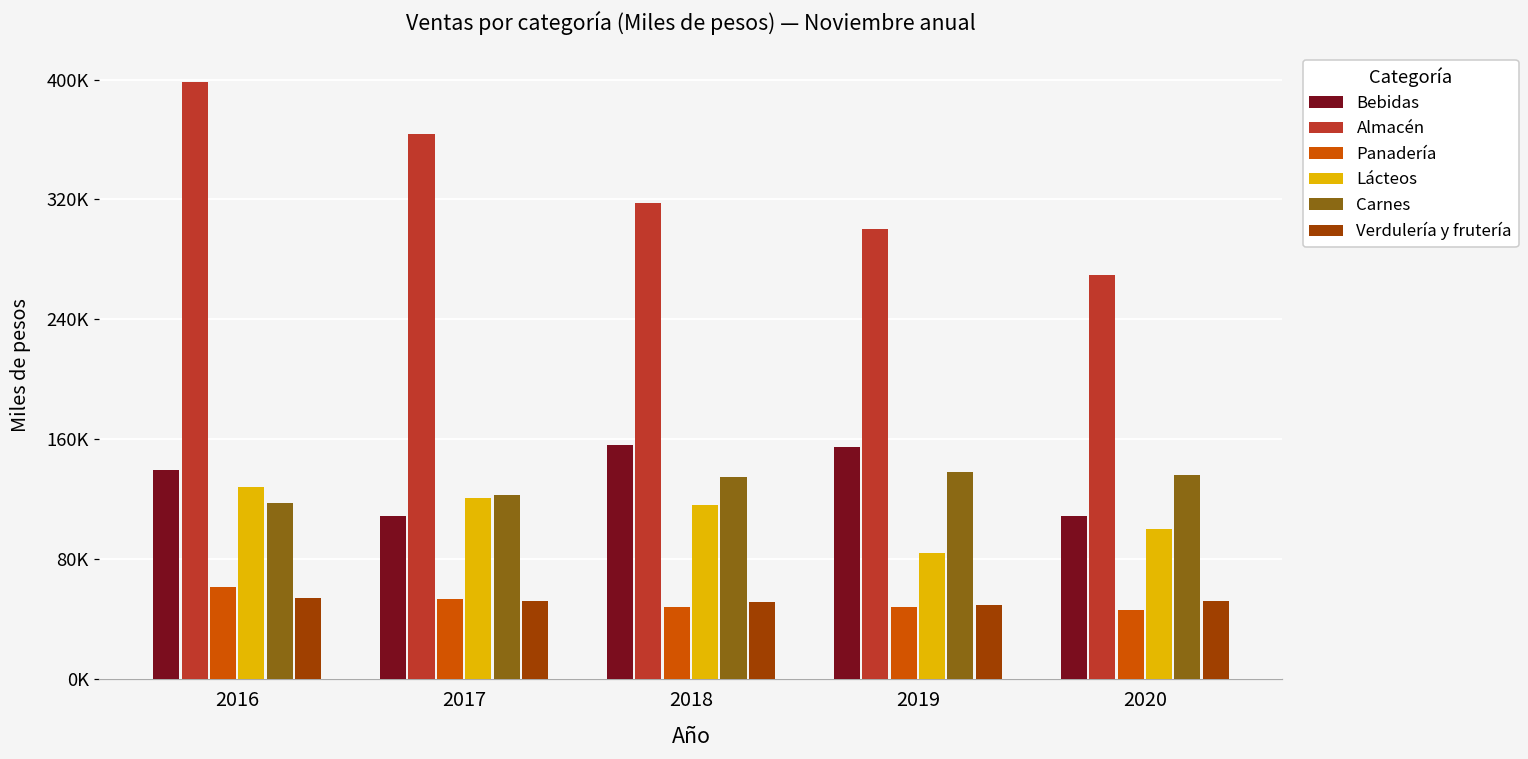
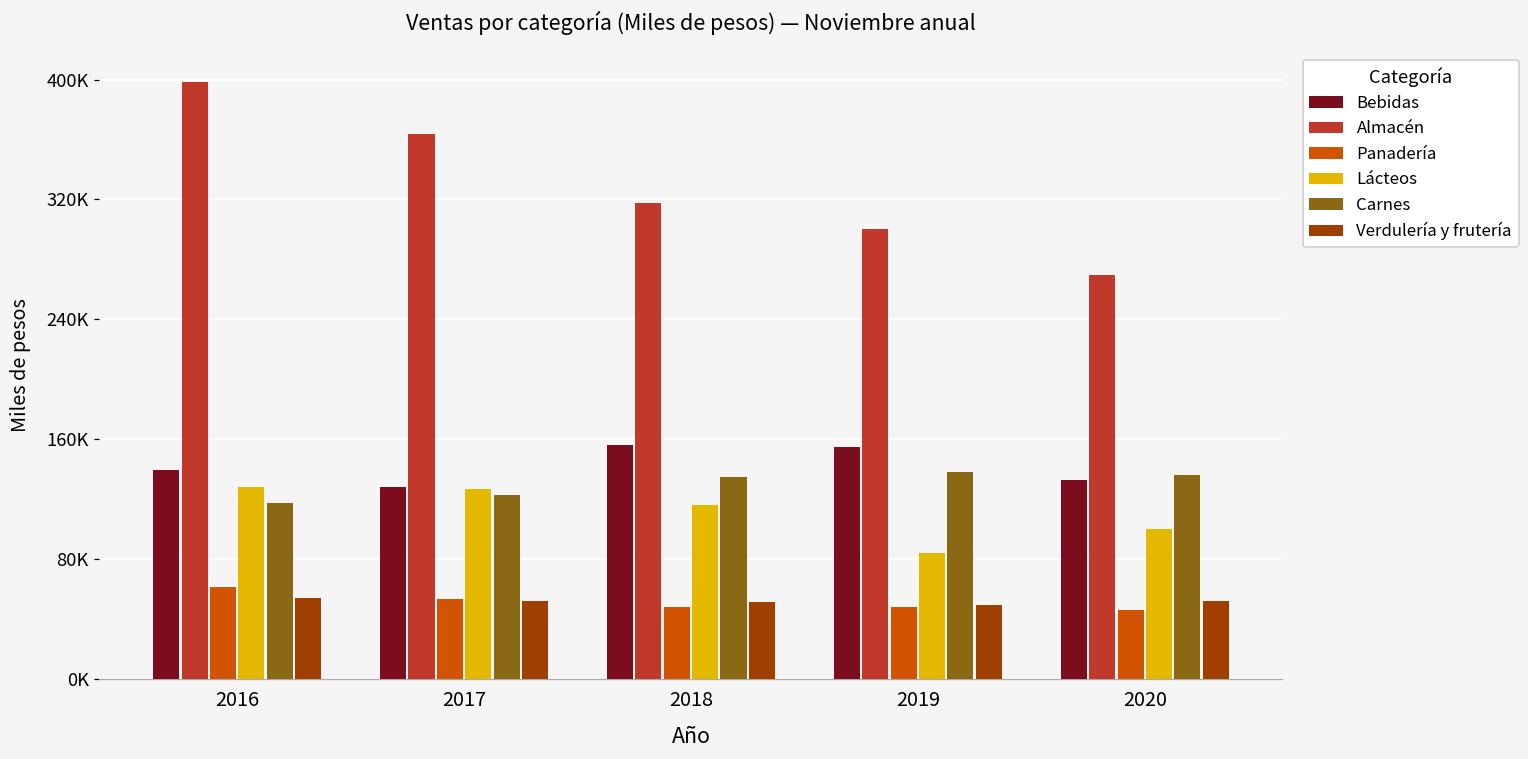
Bebidas, 2017: 109000 -> 128000
Lácteos, 2017: 121000 -> 127000
Bebidas, 2020: 109000 -> 133000
